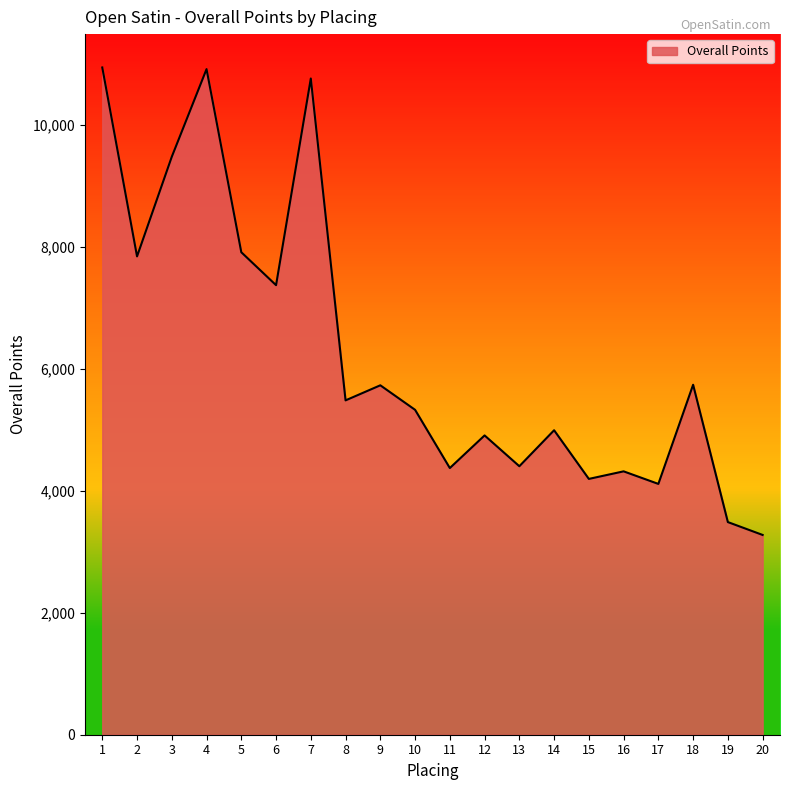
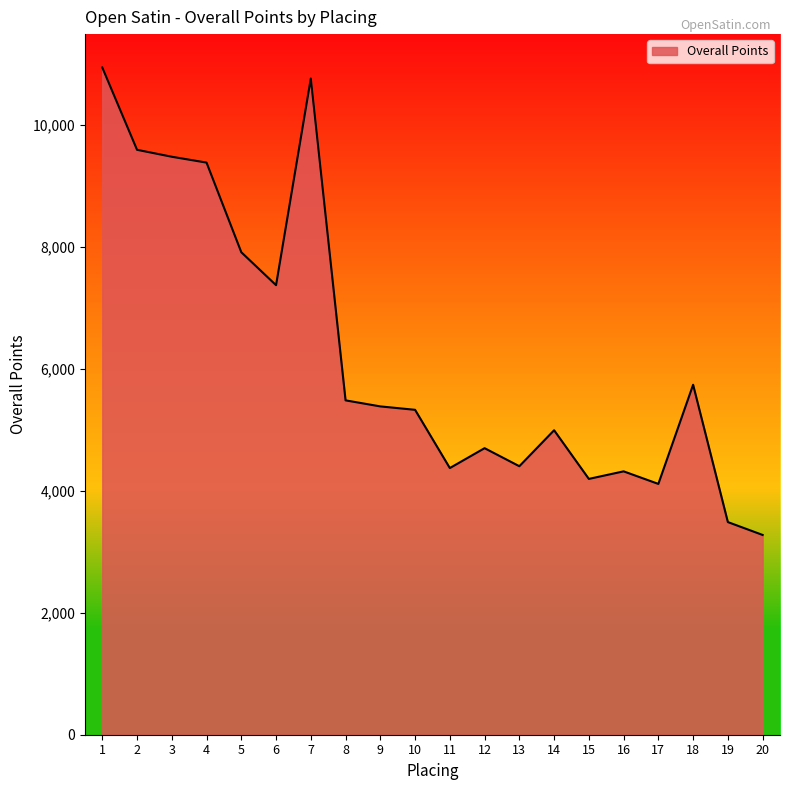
2: 7,800 -> 9,600
4: 10,900 -> 9,400
9: 5,700 -> 5,400
12: 4,900 -> 4,700
